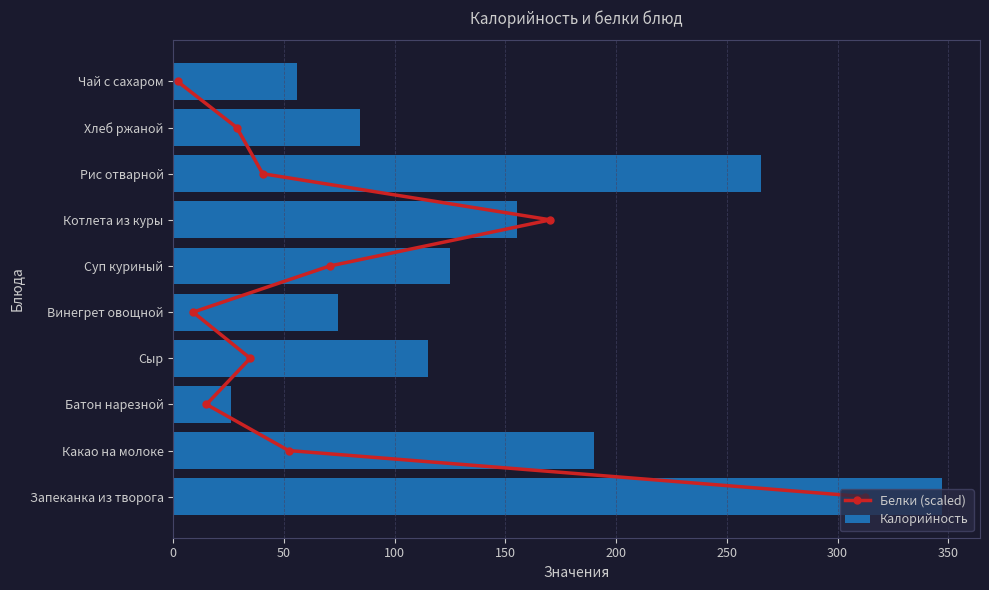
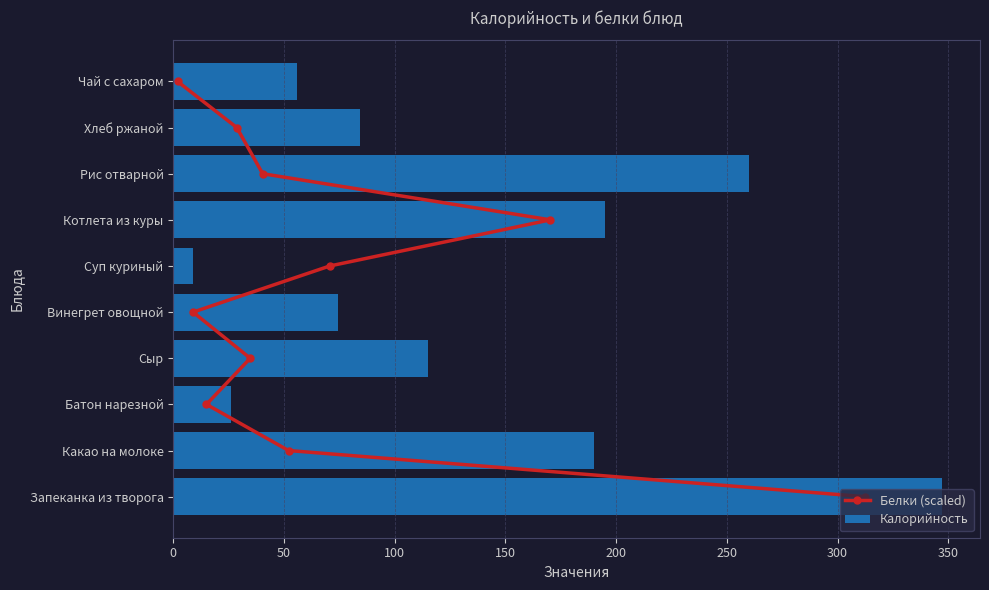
Калорийность, Рис отварной: 266 -> 260
Калорийность, Котлета из куры: 155 -> 195
Калорийность, Суп куриный: 125 -> 9
